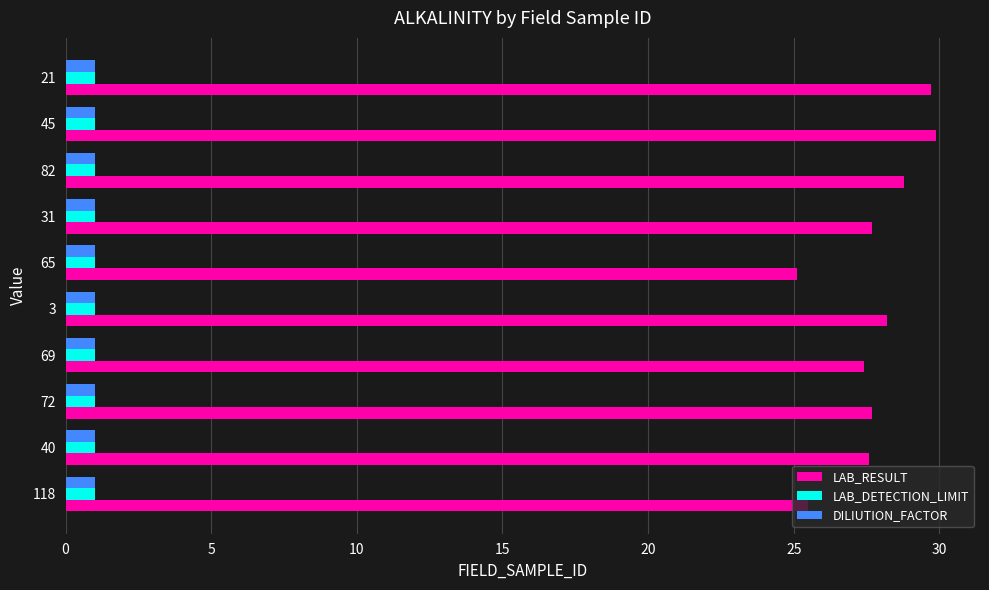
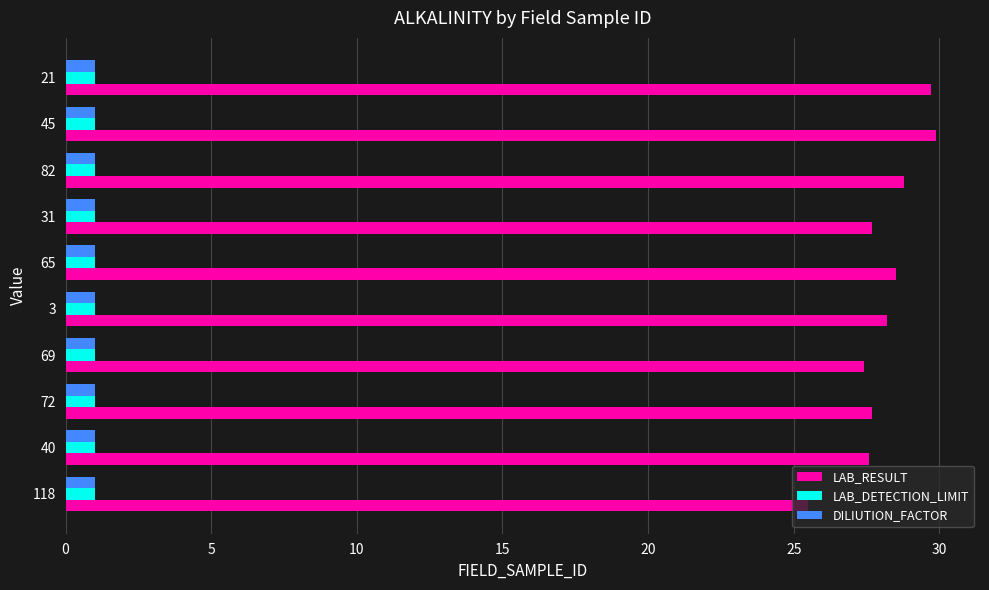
LAB_RESULT, 65: 25.1 -> 28.5
